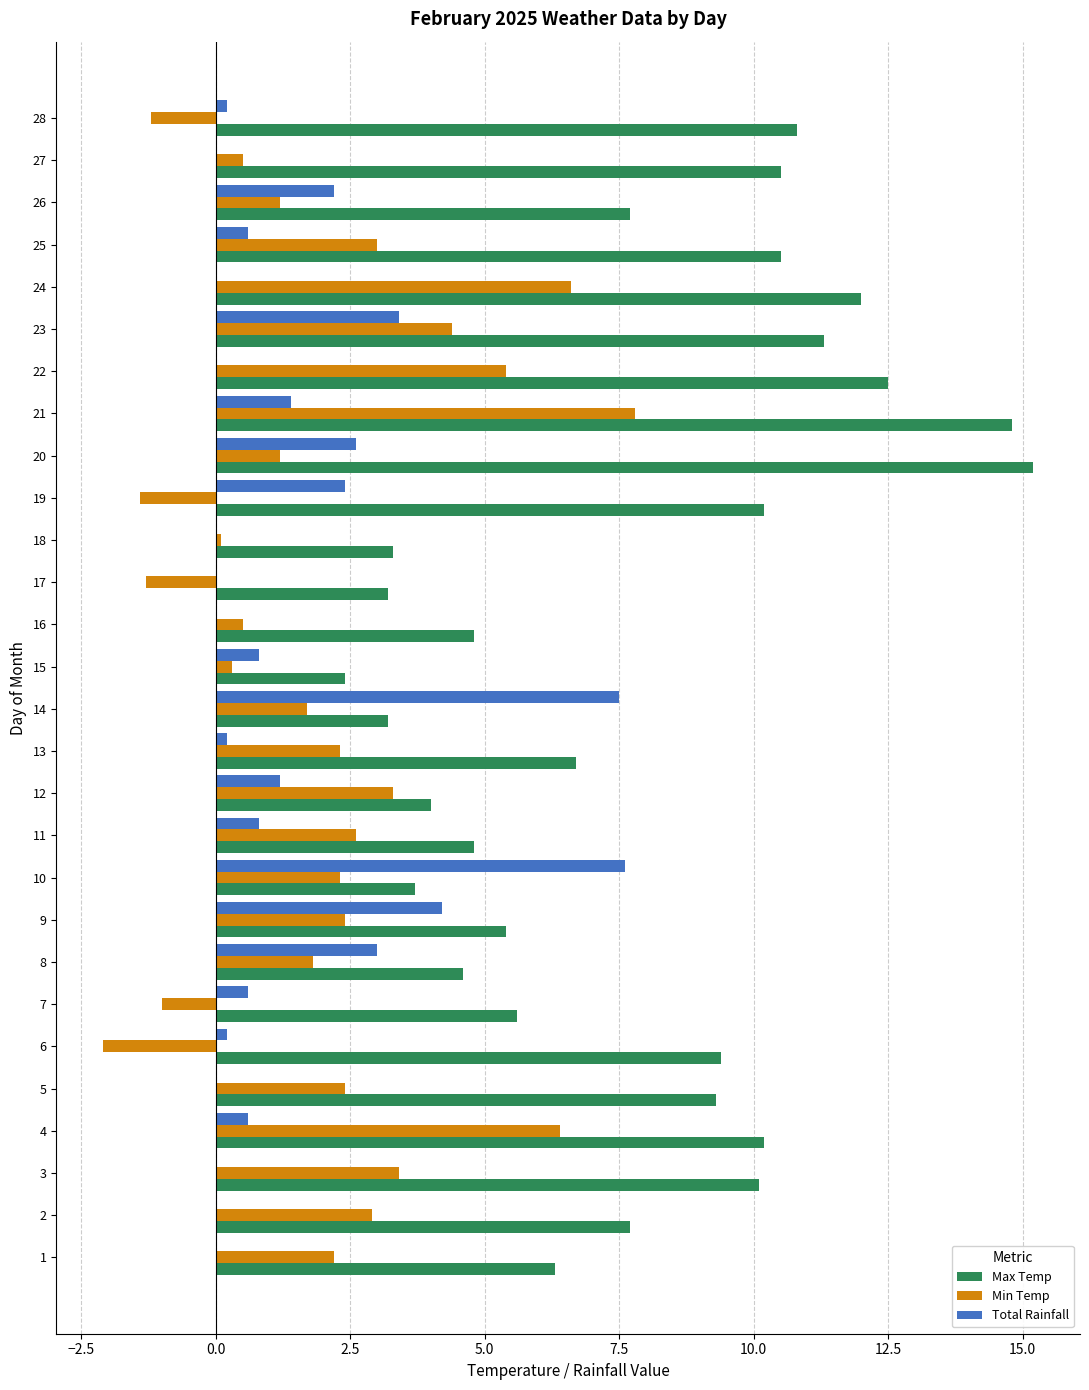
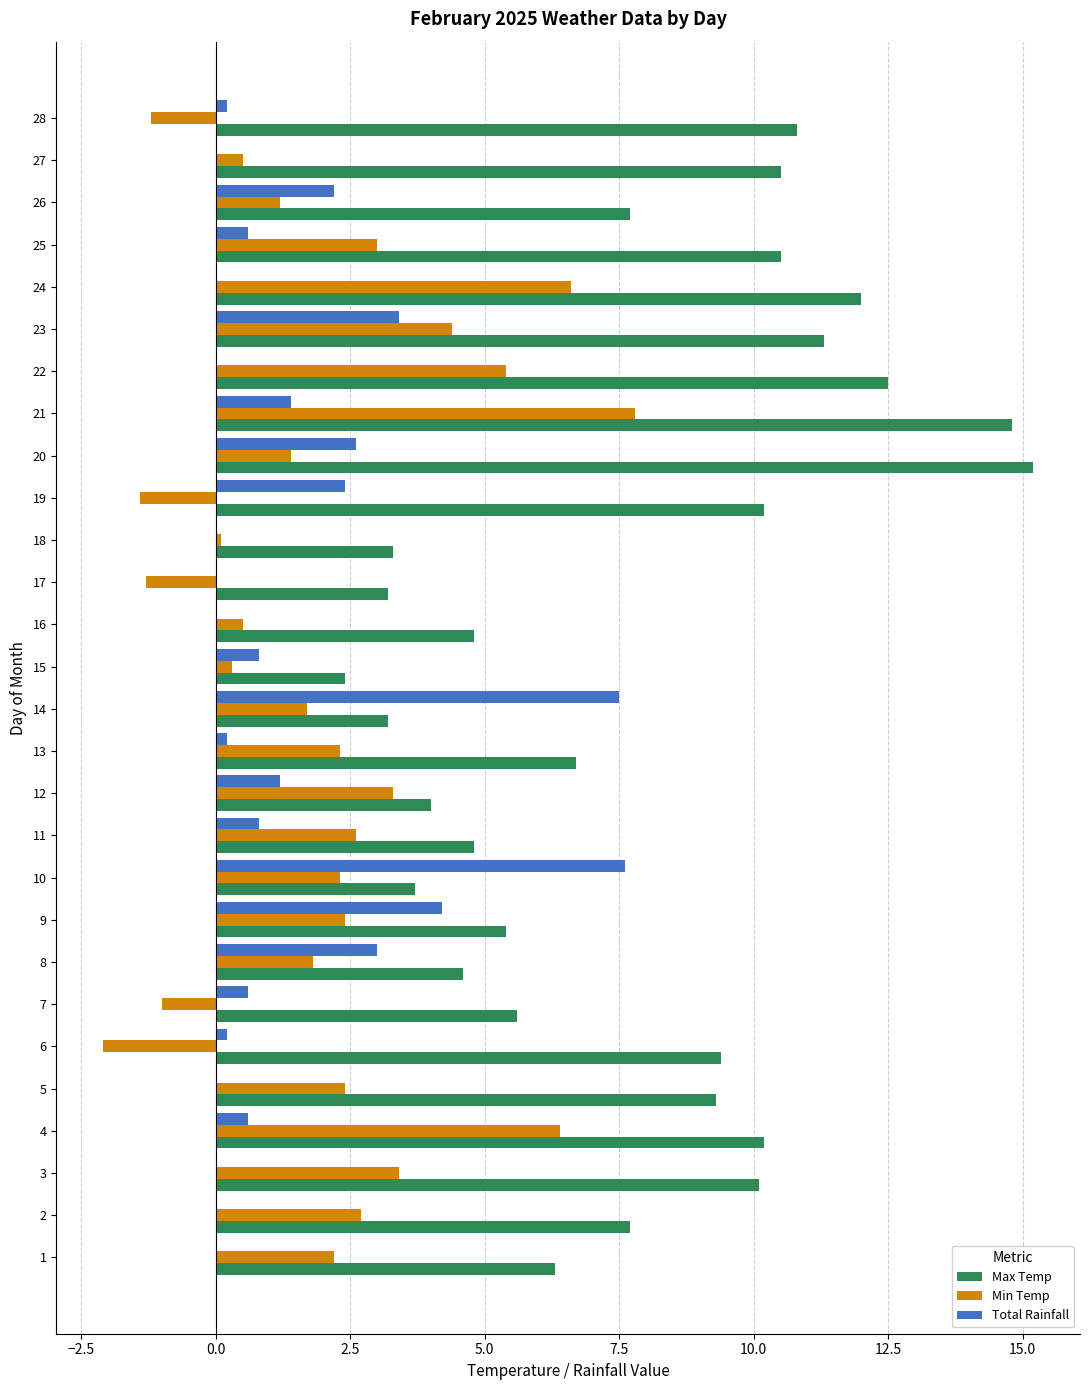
Min Temp, 20: 1.2 -> 1.4
Min Temp, 2: 2.9 -> 2.7
